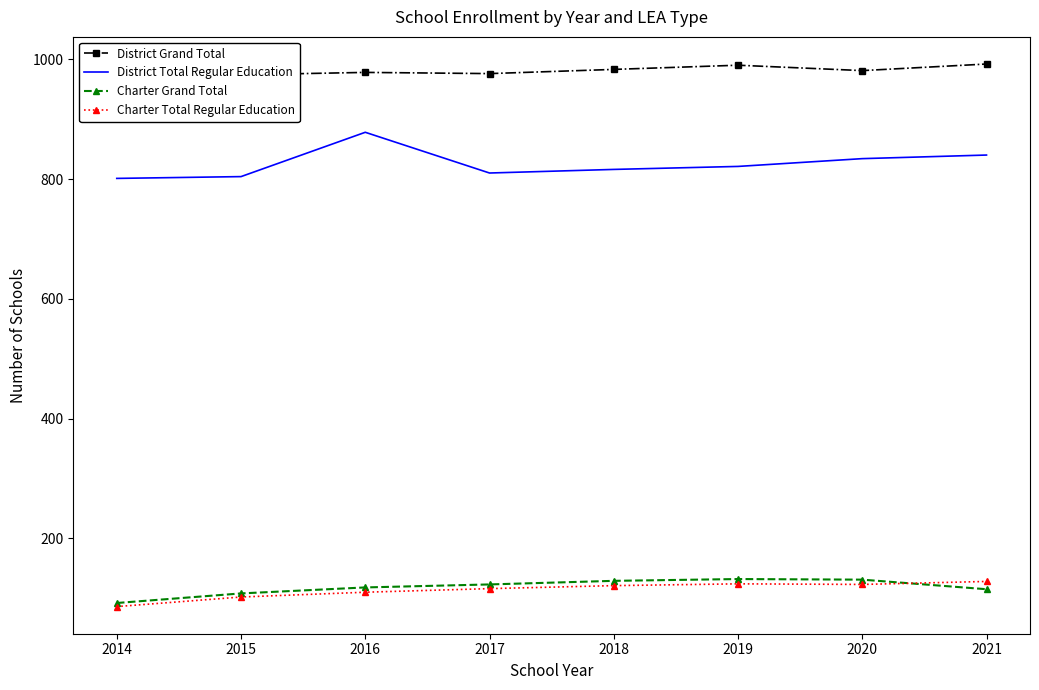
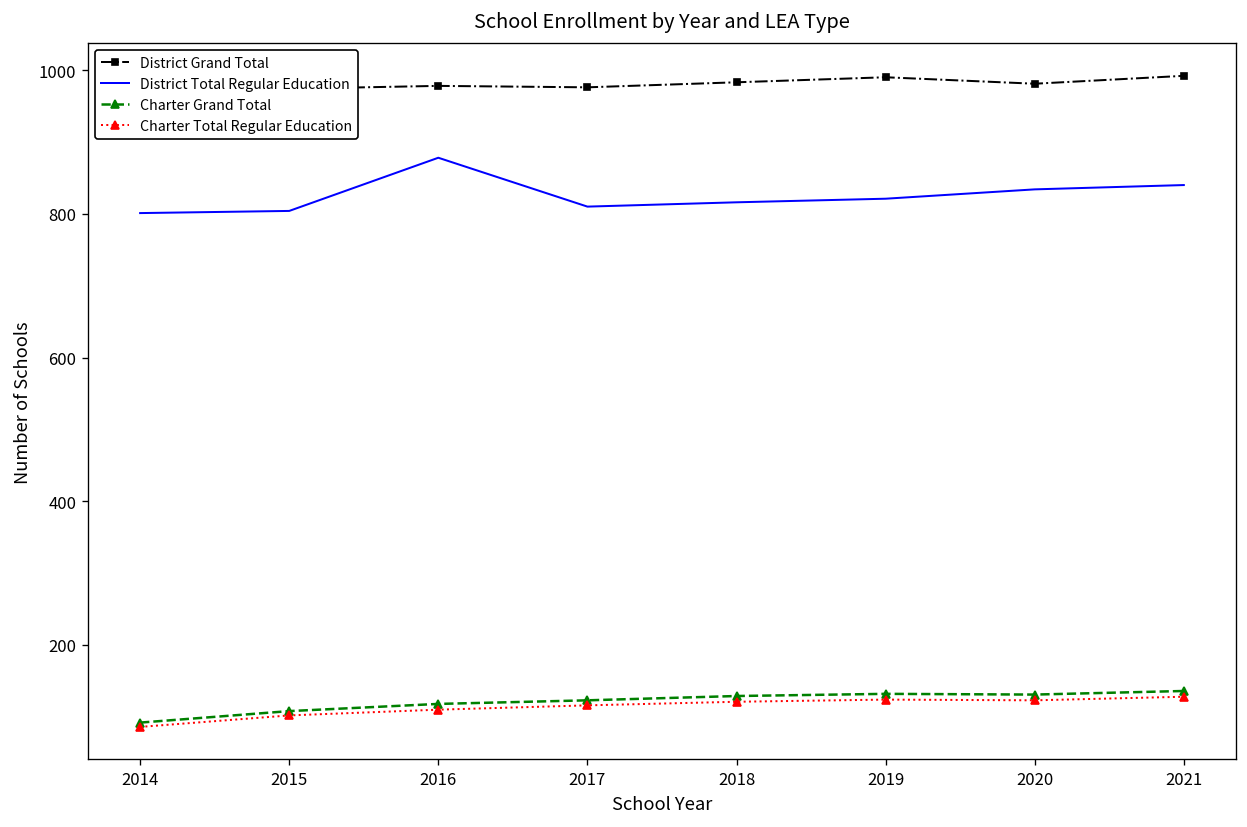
Charter Grand Total, 2021: 120 -> 140
